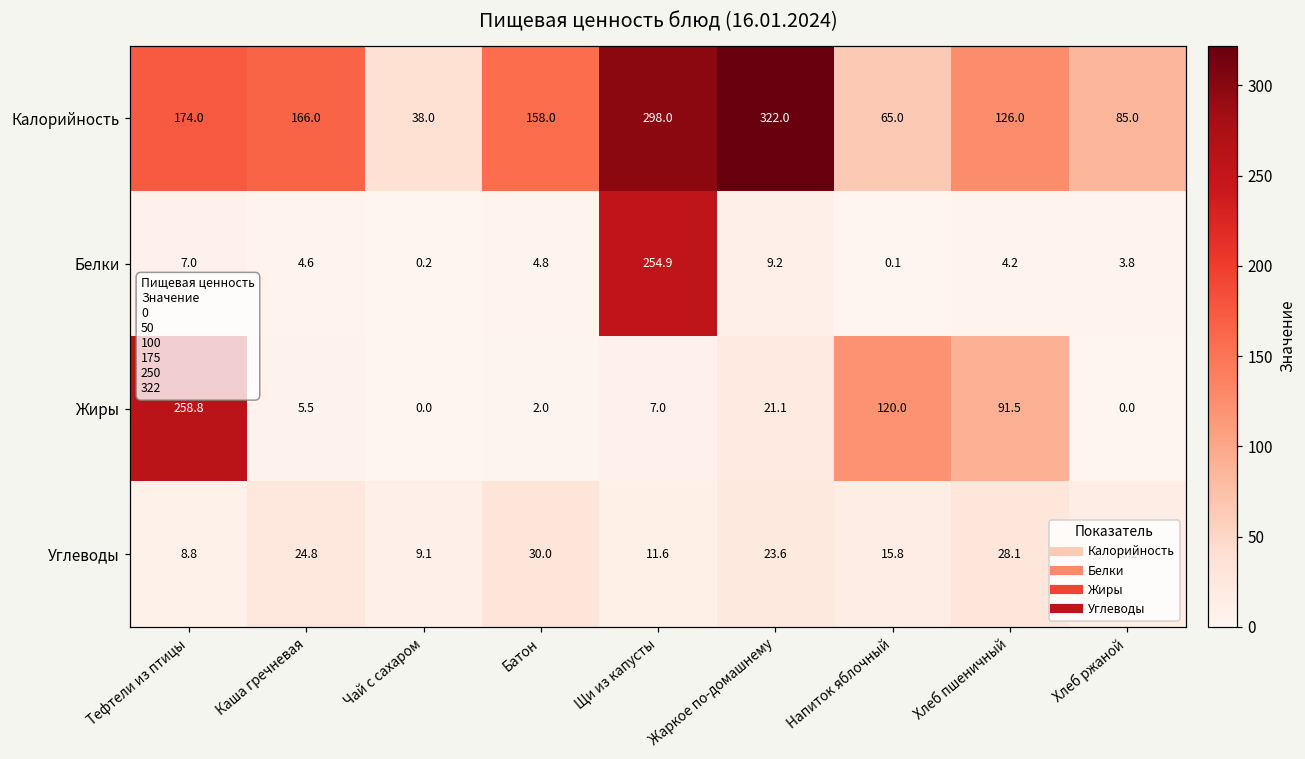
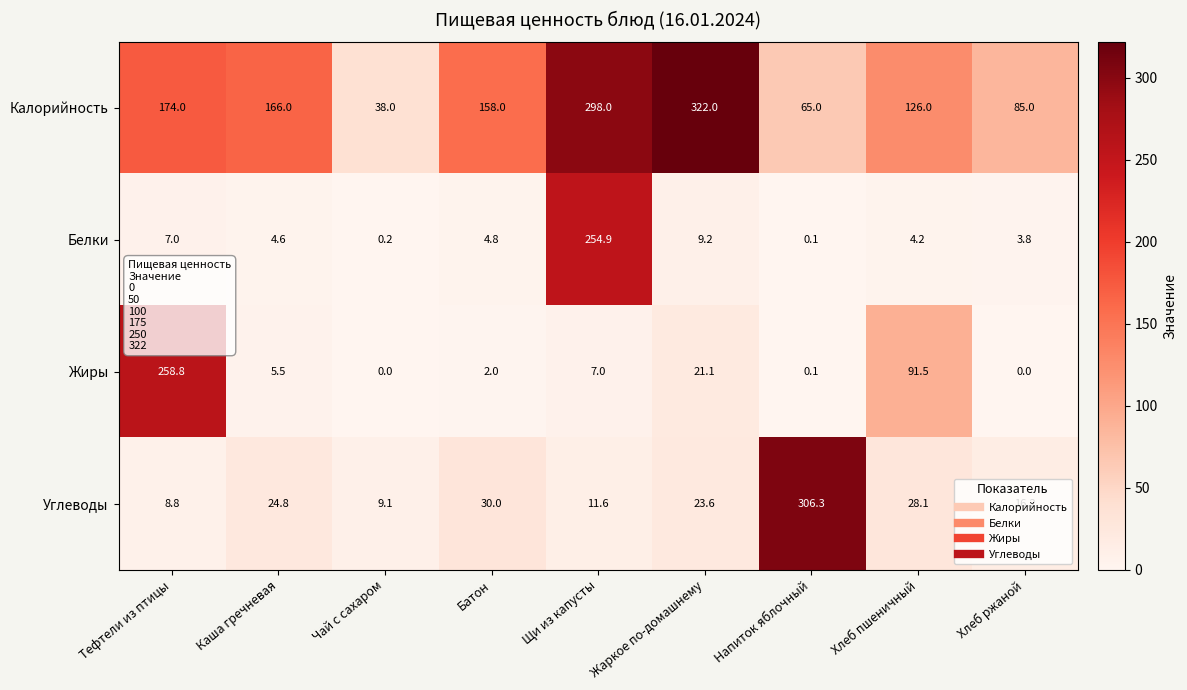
Жиры, Напиток яблочный: 120.0 -> 0.1
Углеводы, Напиток яблочный: 15.8 -> 306.3
